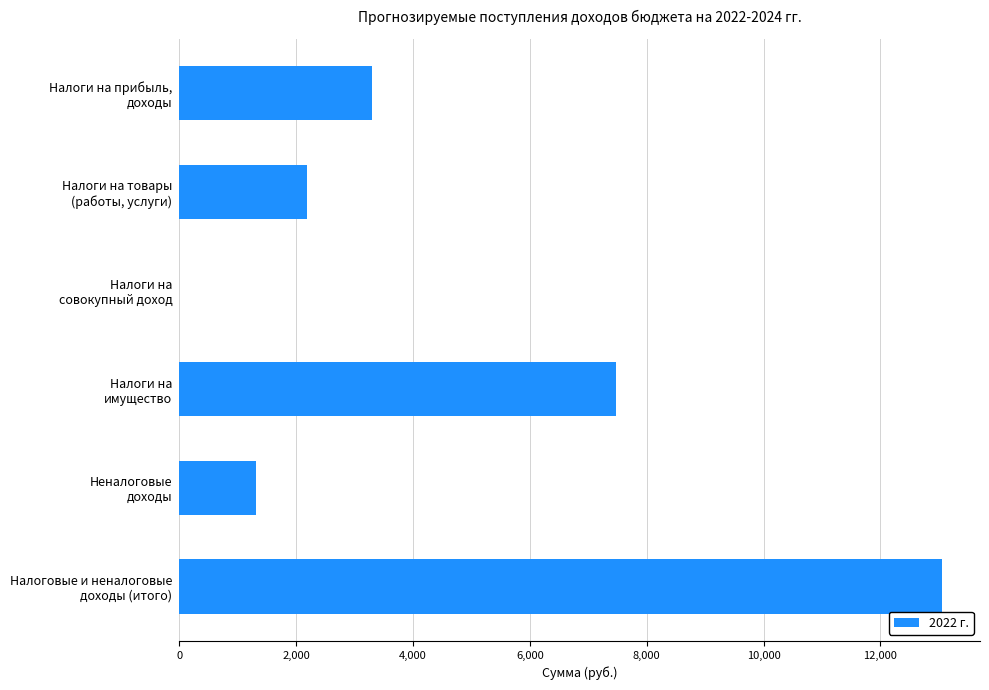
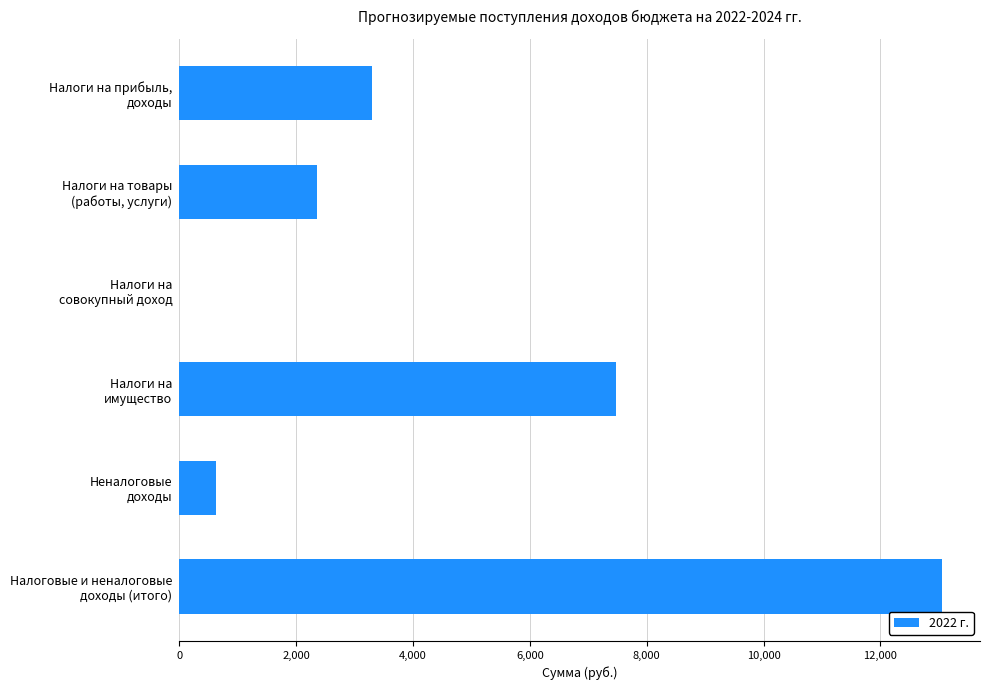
Налоги на товары (работы, услуги): 2,200 -> 2,400
Неналоговые доходы: 1,300 -> 600
